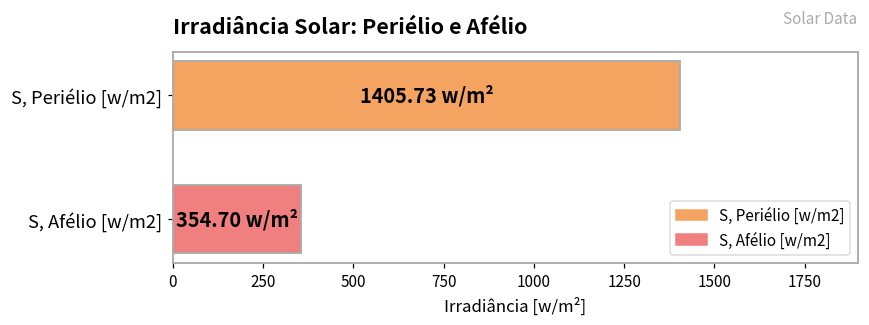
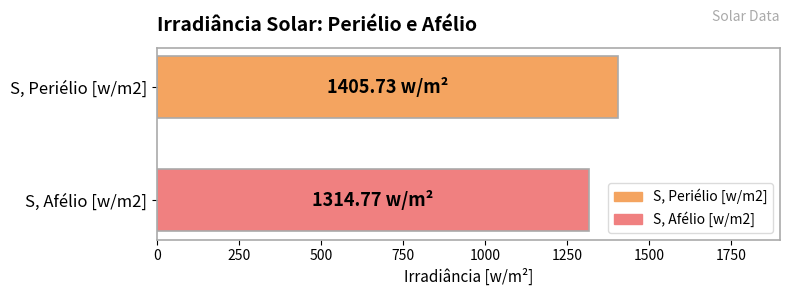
S, Afélio [w/m2]: 354.70 -> 1314.77
